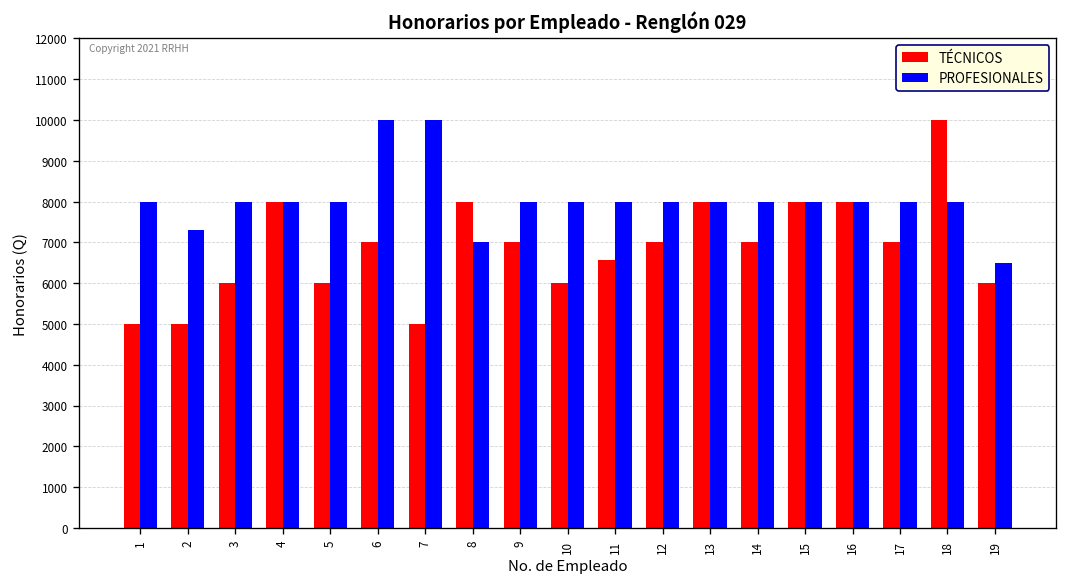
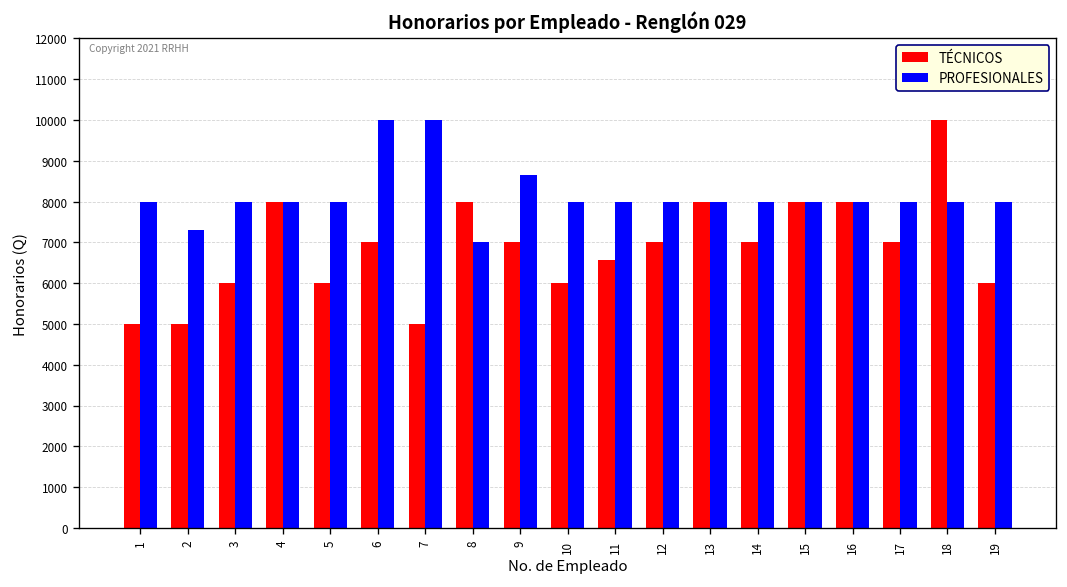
PROFESIONALES, 9: 8000 -> 8700
PROFESIONALES, 19: 6500 -> 8000
